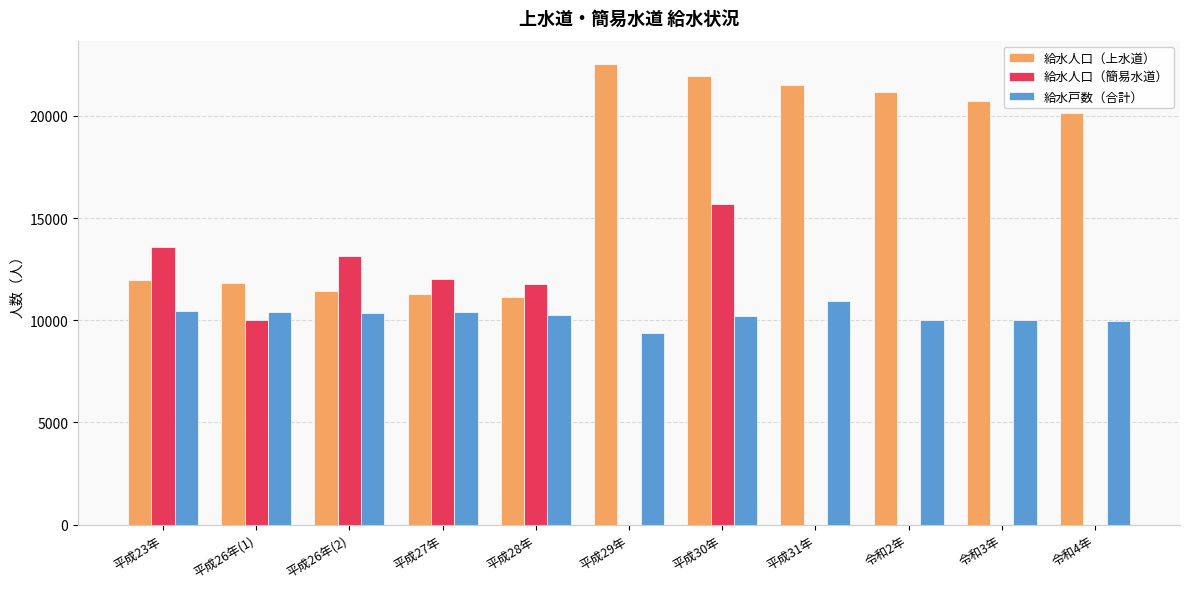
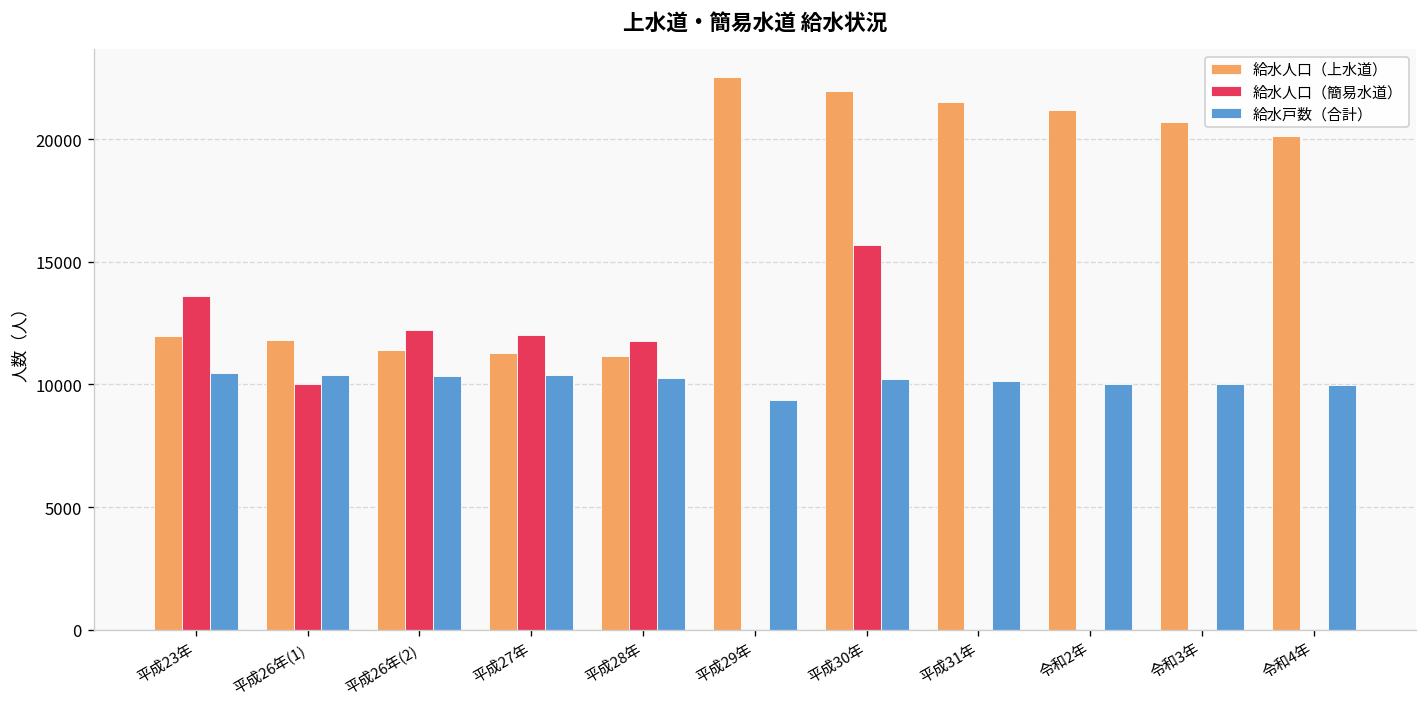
給水人口（簡易水道）, 平成26年(2): 13200 -> 12200
給水戸数（合計）, 平成31年: 10900 -> 10100
